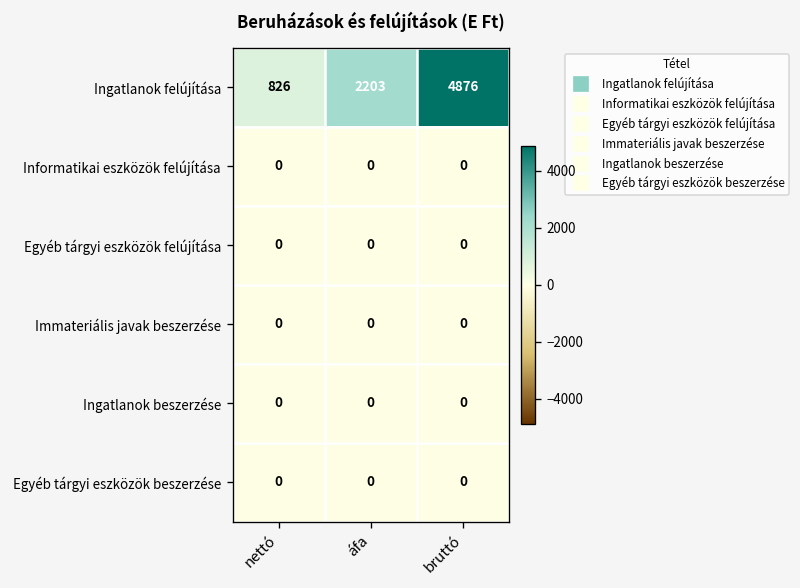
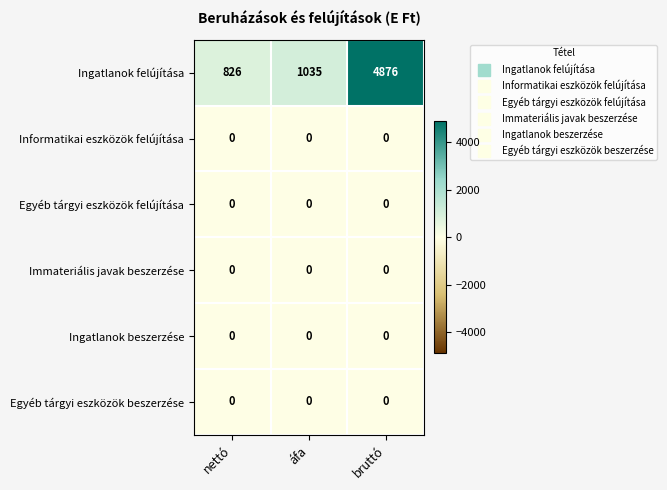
Ingatlanok felújítása, áfa: 2203 -> 1035
